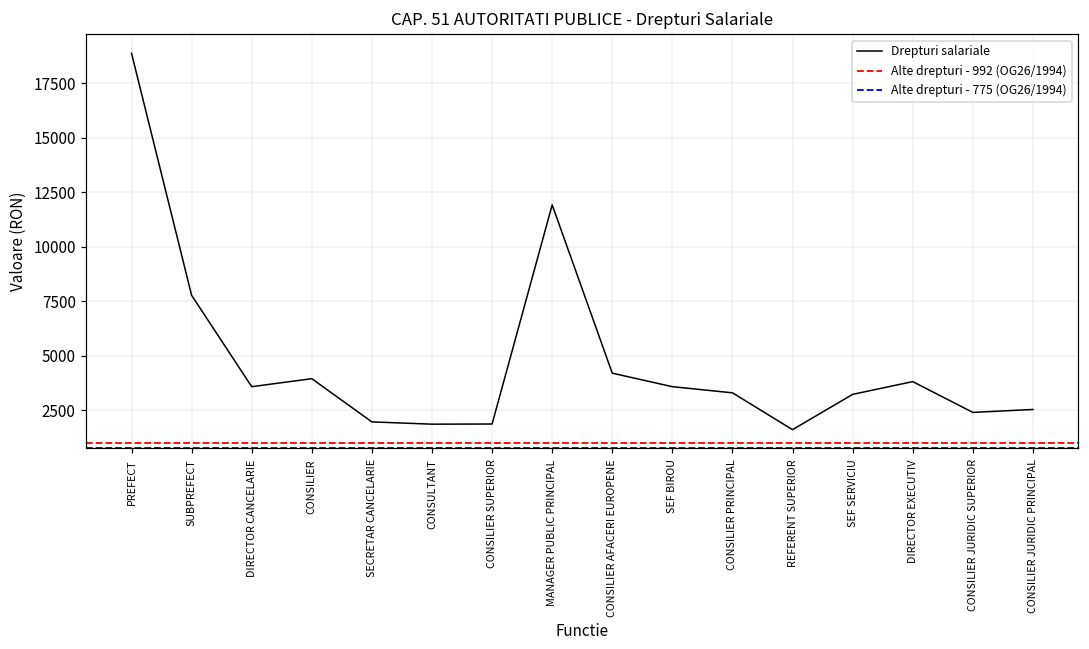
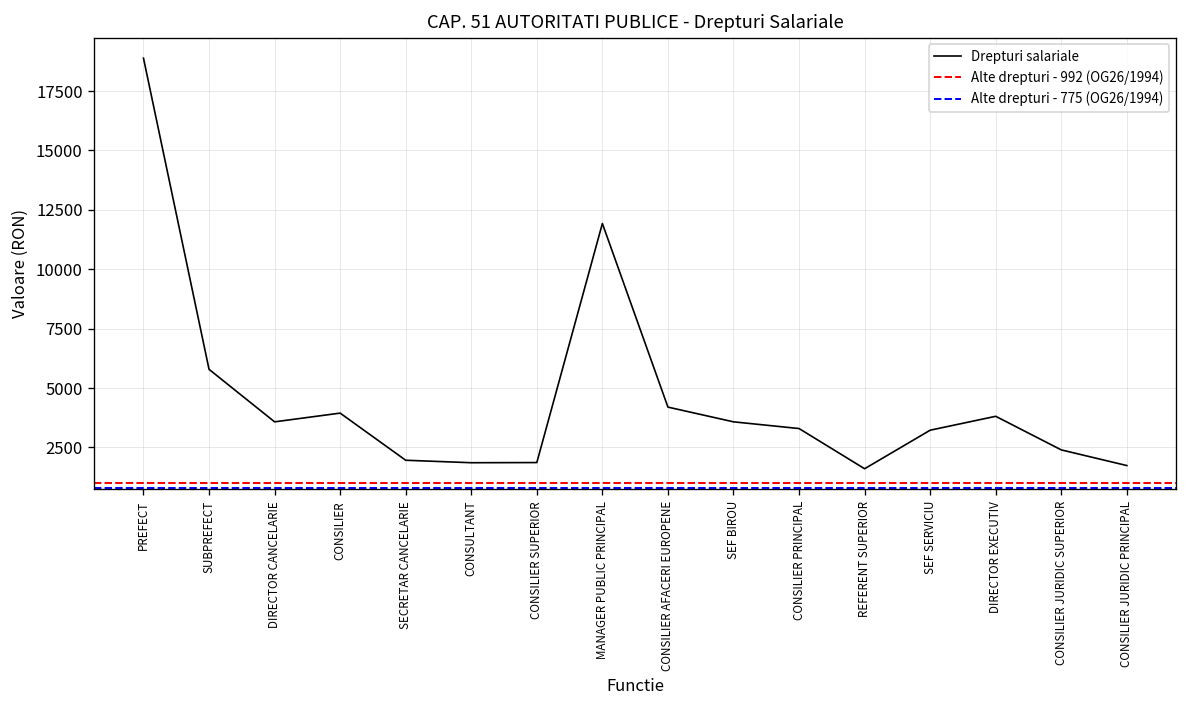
SUBPREFECT: 7800 -> 5800
CONSILIER JURIDIC PRINCIPAL: 2500 -> 1700
